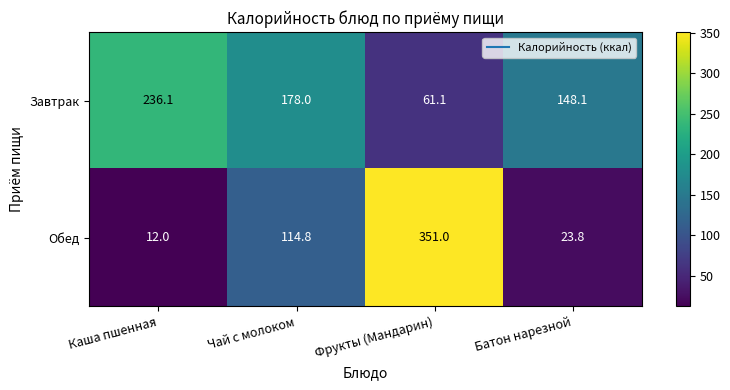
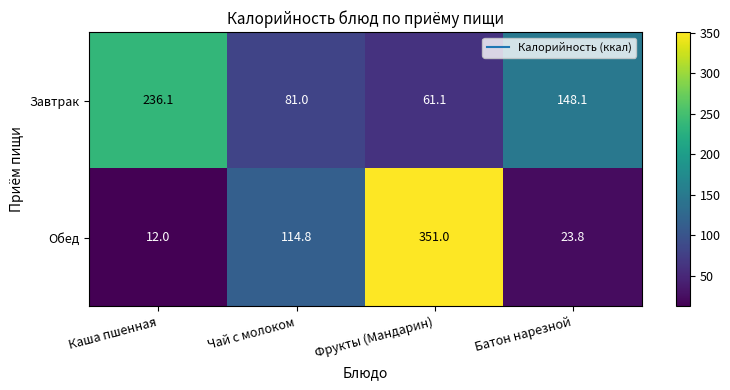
Завтрак, Чай с молоком: 178.0 -> 81.0
